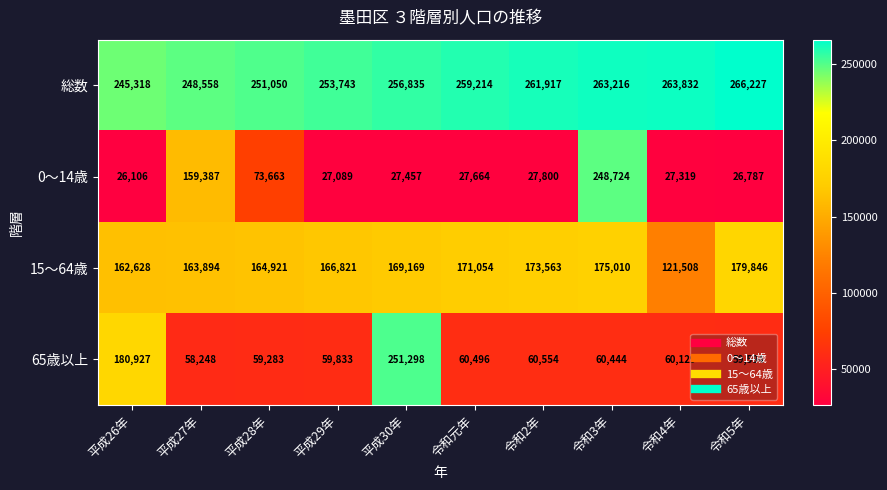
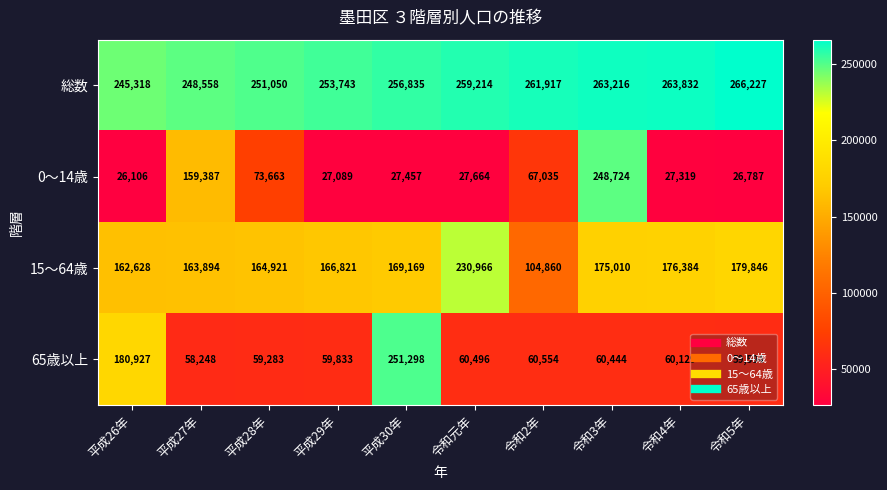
0～14歳, 令和2年: 27,800 -> 67,035
15～64歳, 令和元年: 171,054 -> 230,966
15～64歳, 令和2年: 173,563 -> 104,860
15～64歳, 令和4年: 121,508 -> 176,384
